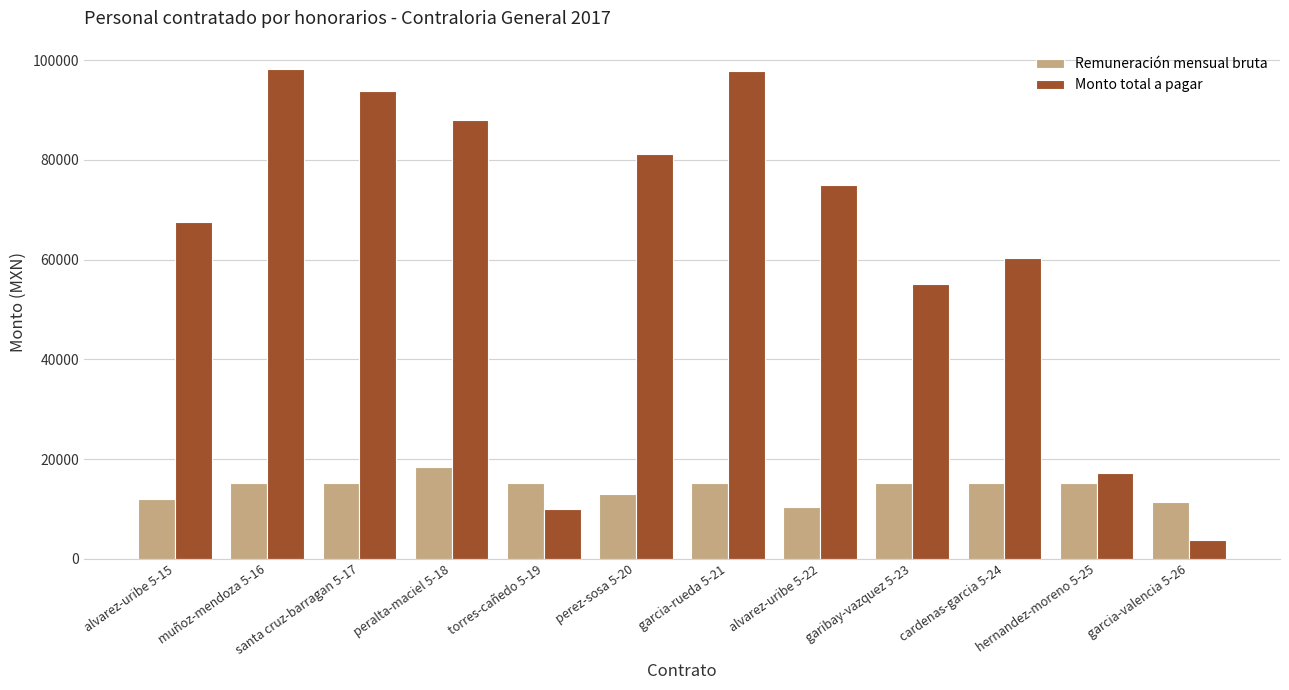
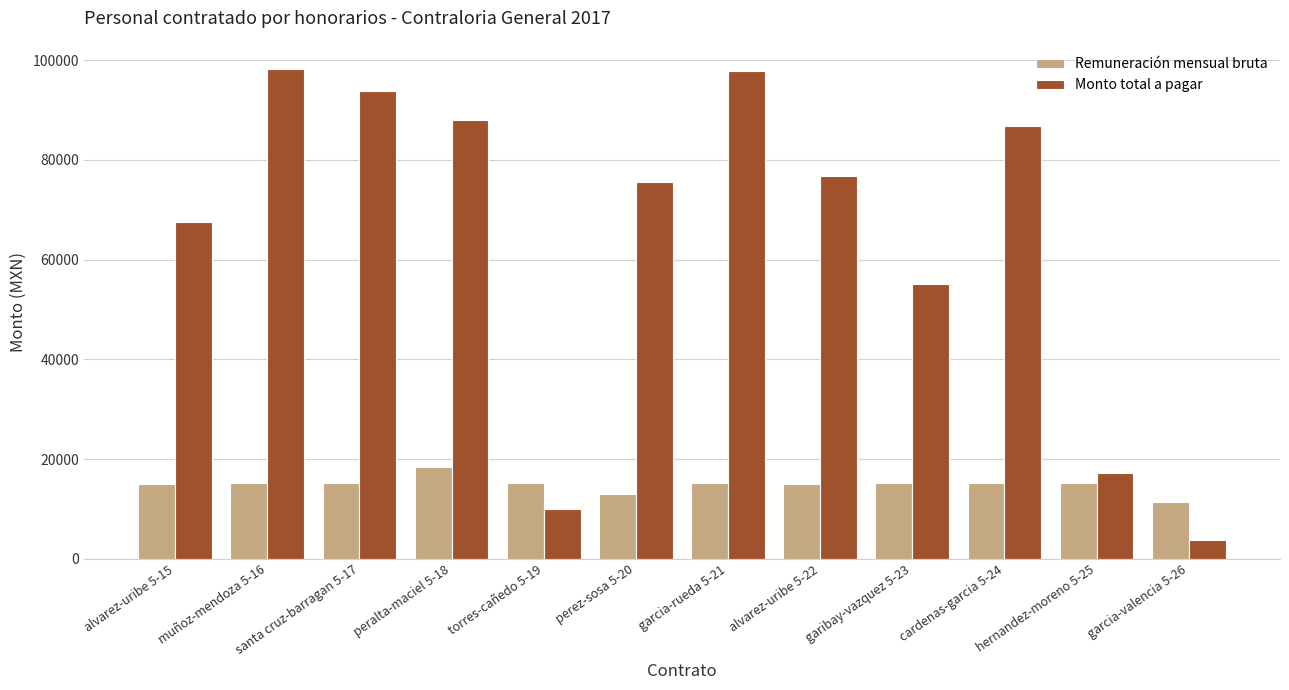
Remuneración mensual bruta, alvarez-uribe 5-15: 12000 -> 15000
Monto total a pagar, perez-sosa 5-20: 81000 -> 76000
Remuneración mensual bruta, alvarez-uribe 5-22: 10000 -> 15000
Monto total a pagar, alvarez-uribe 5-22: 75000 -> 77000
Monto total a pagar, cardenas-garcia 5-24: 60000 -> 87000
